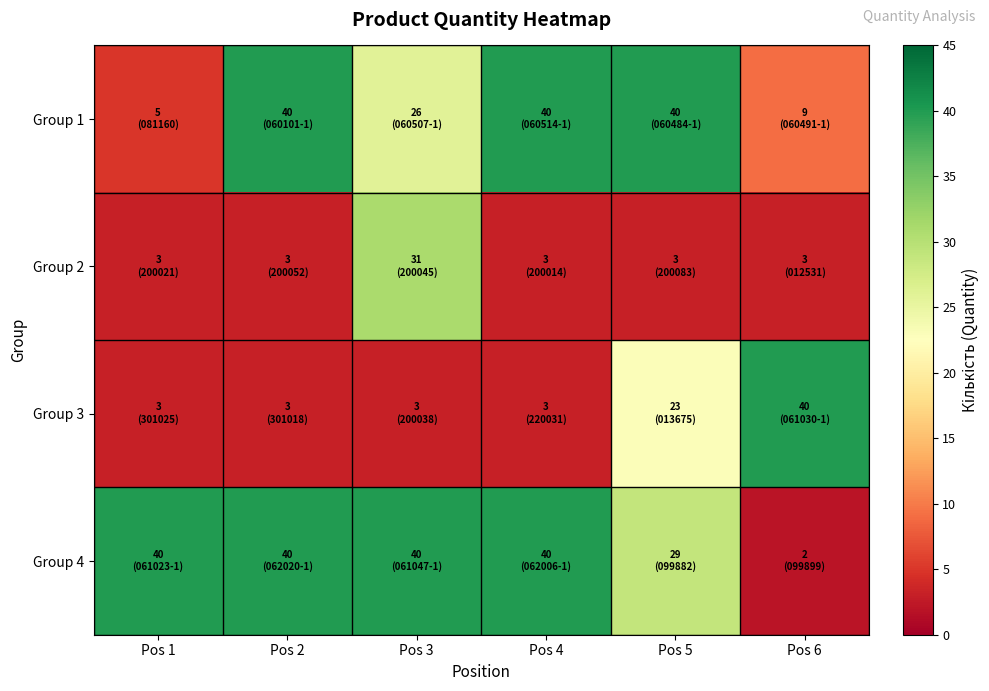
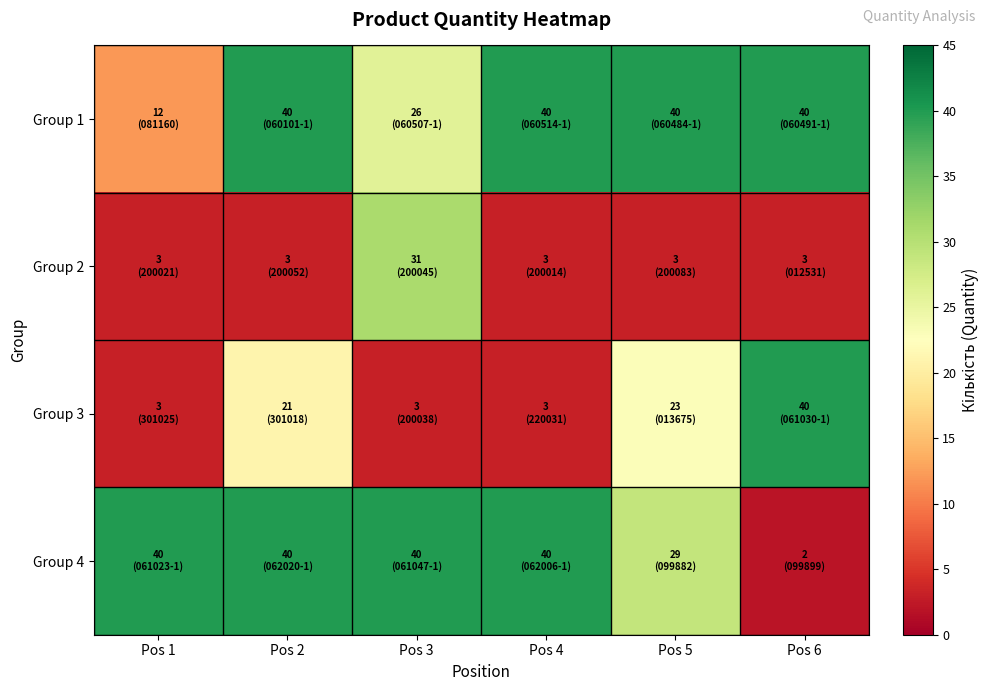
Group 1, Pos 1: 5 -> 12
Group 1, Pos 6: 9 -> 40
Group 3, Pos 2: 3 -> 21
